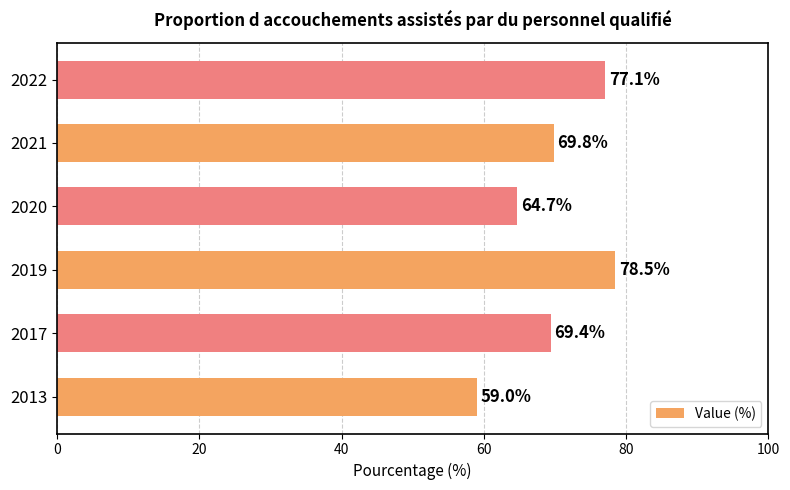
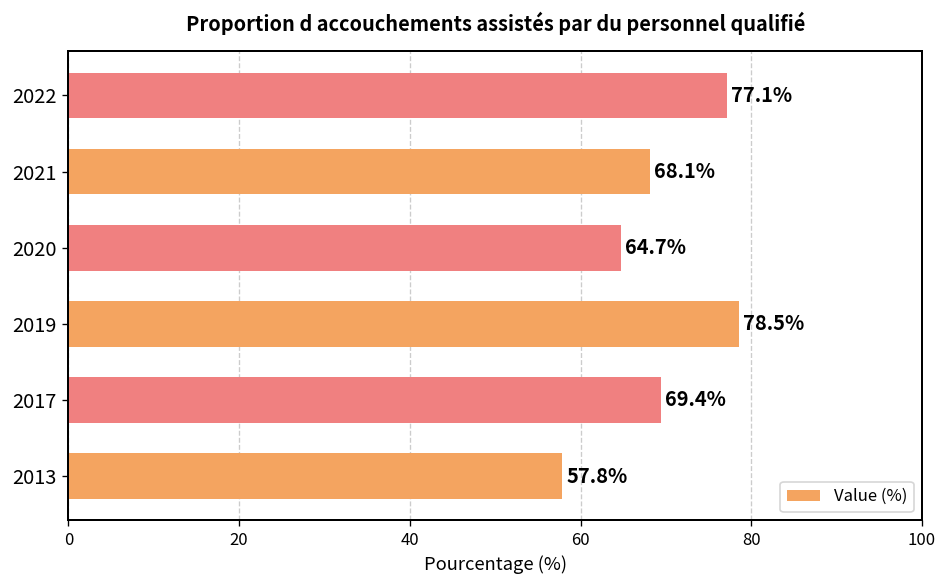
2021: 69.8% -> 68.1%
2013: 59.0% -> 57.8%
